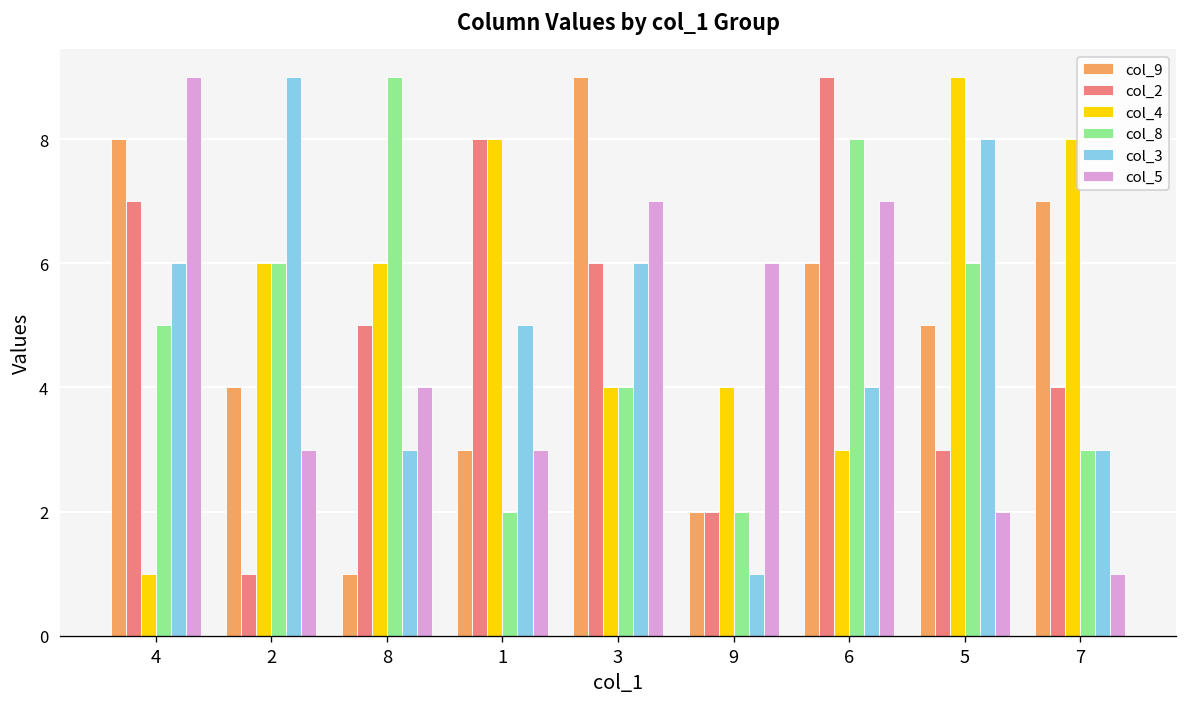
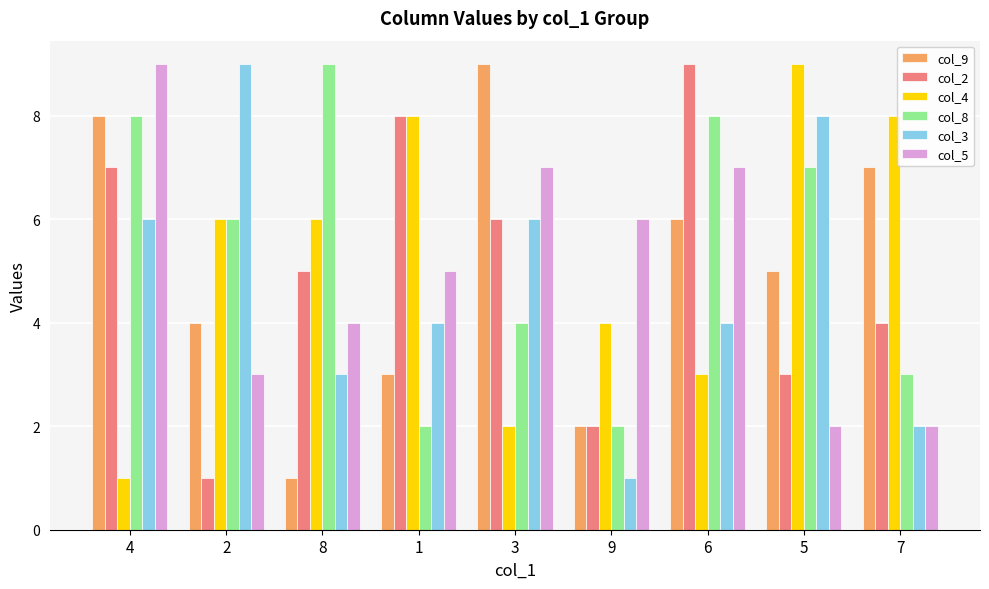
col_8, 4: 5 -> 8
col_3, 1: 5 -> 4
col_5, 1: 3 -> 5
col_4, 3: 4 -> 2
col_8, 5: 6 -> 7
col_3, 7: 3 -> 2
col_5, 7: 1 -> 2
